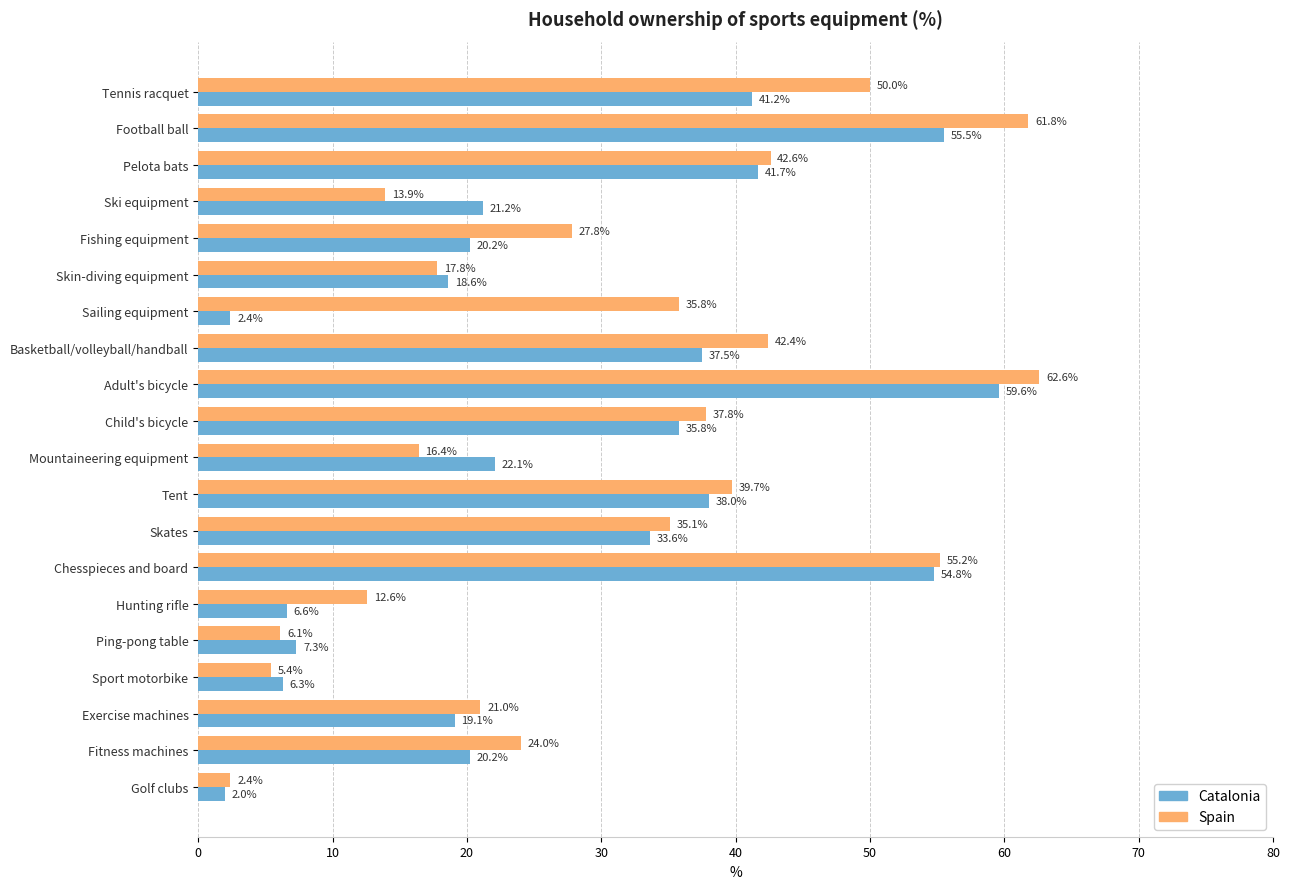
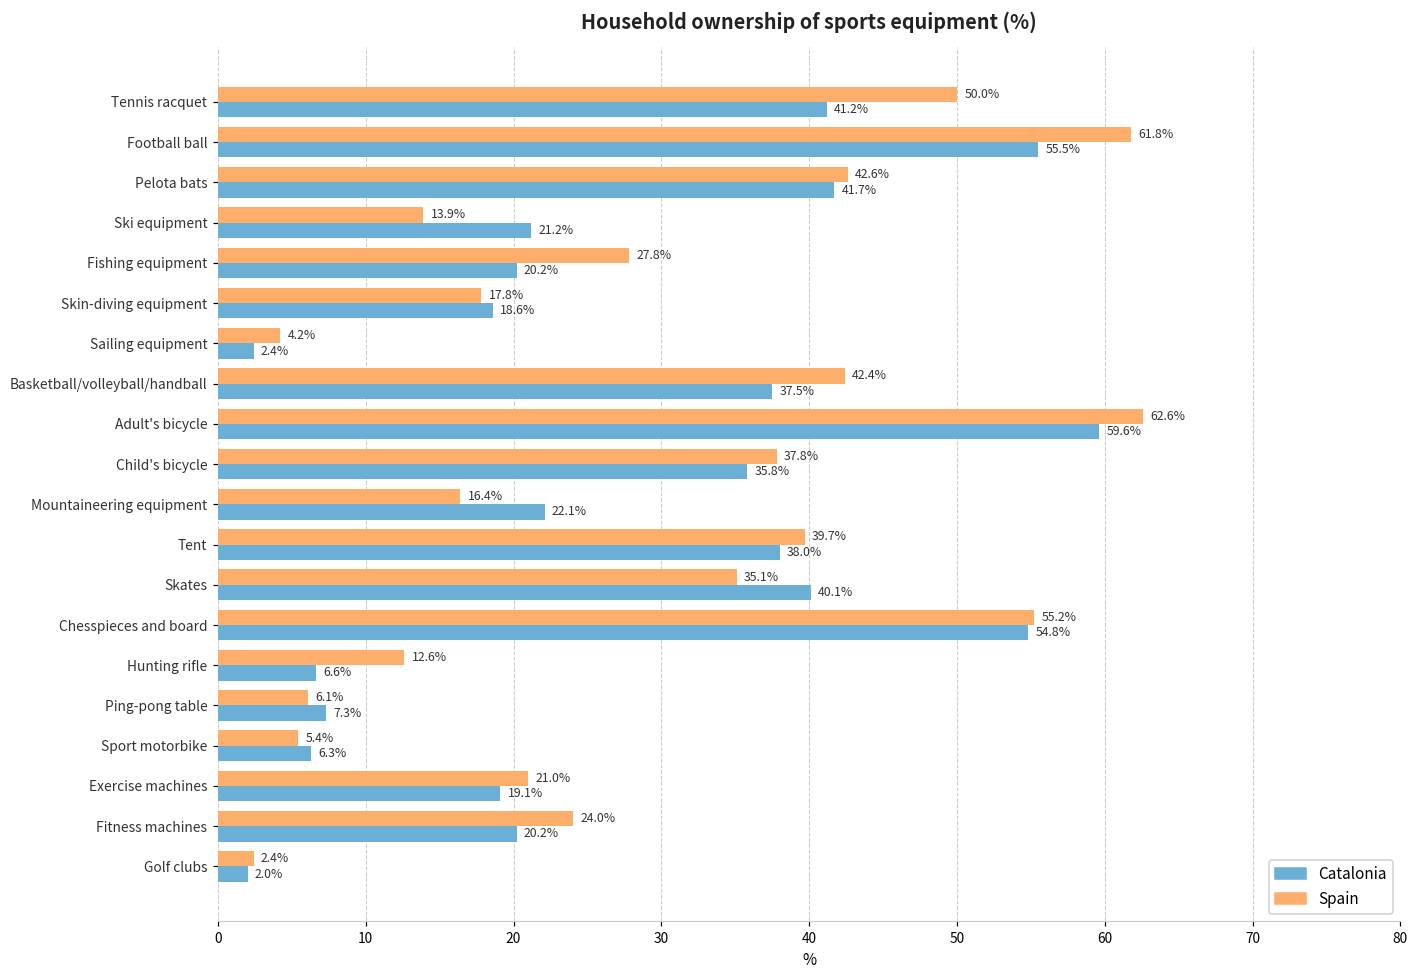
Spain, Sailing equipment: 35.8% -> 4.2%
Catalonia, Skates: 33.6% -> 40.1%
